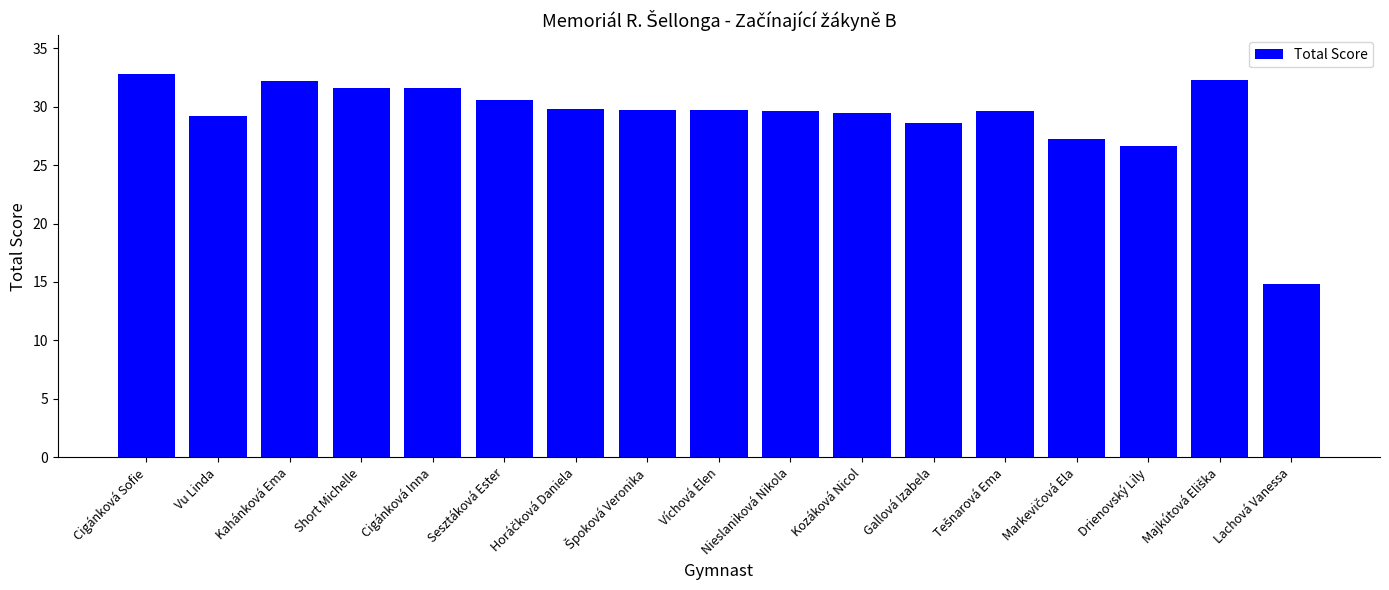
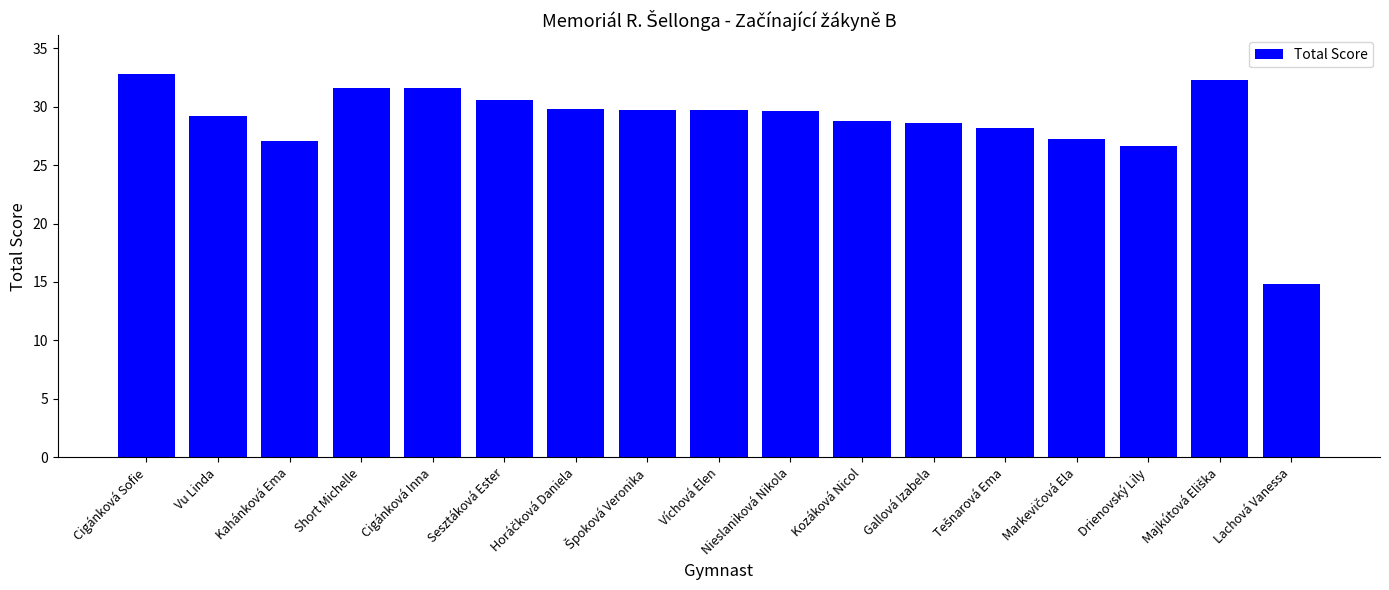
Kahánková Ema: 32.2 -> 27.0
Kozáková Nicol: 29.5 -> 28.7
Tešnarová Ema: 29.6 -> 28.2
